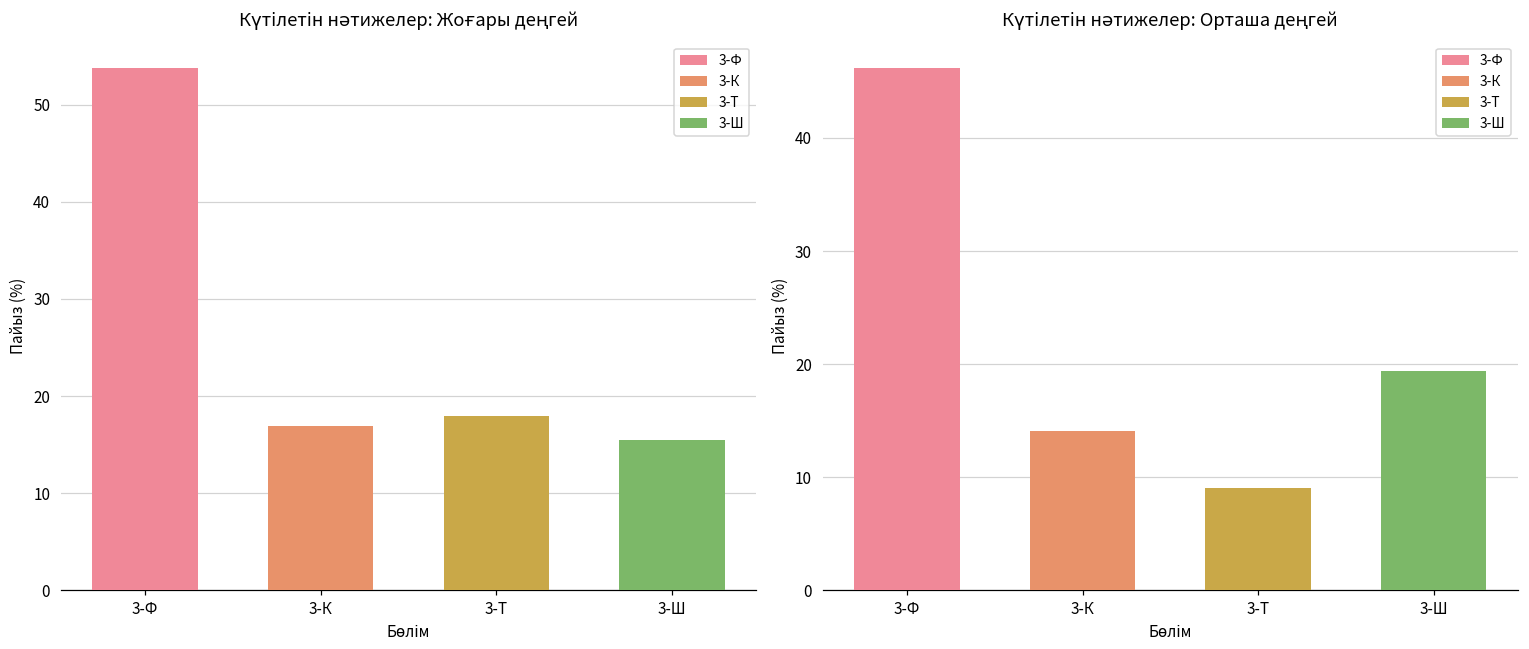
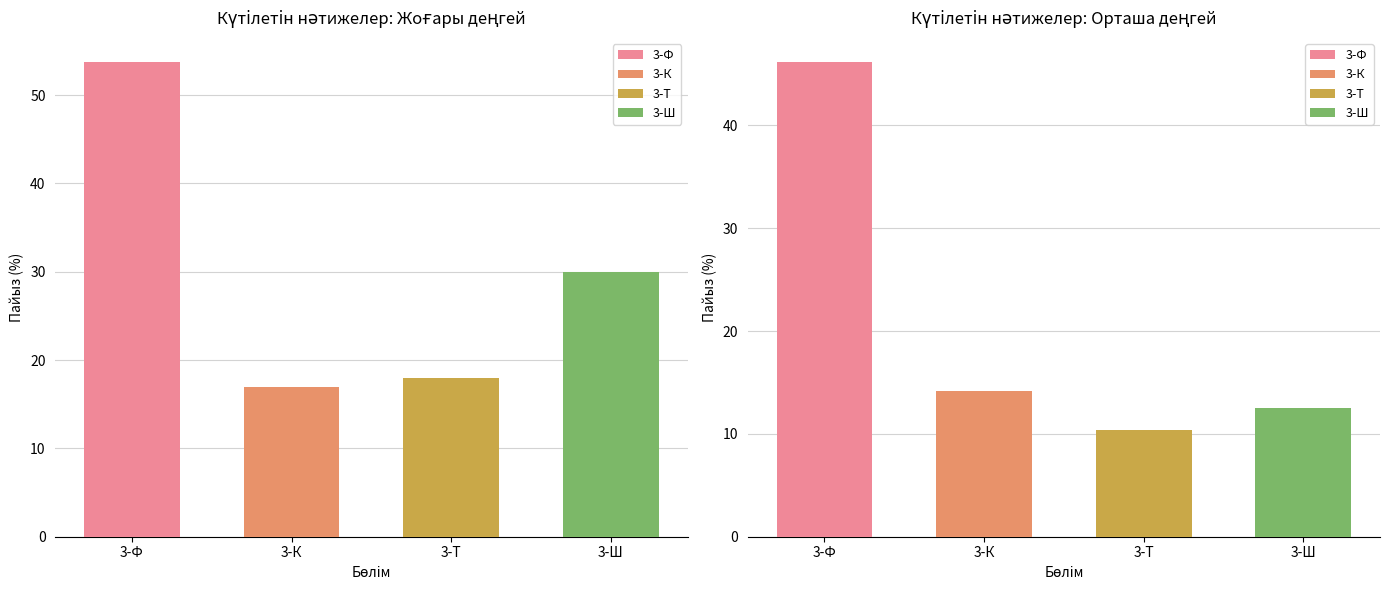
Күтілетін нәтижелер: Жоғары деңгей, 3-Ш: 15 -> 30
Күтілетін нәтижелер: Орташа деңгей, 3-Т: 9.0 -> 10.3
Күтілетін нәтижелер: Орташа деңгей, 3-Ш: 19.4 -> 12.6
